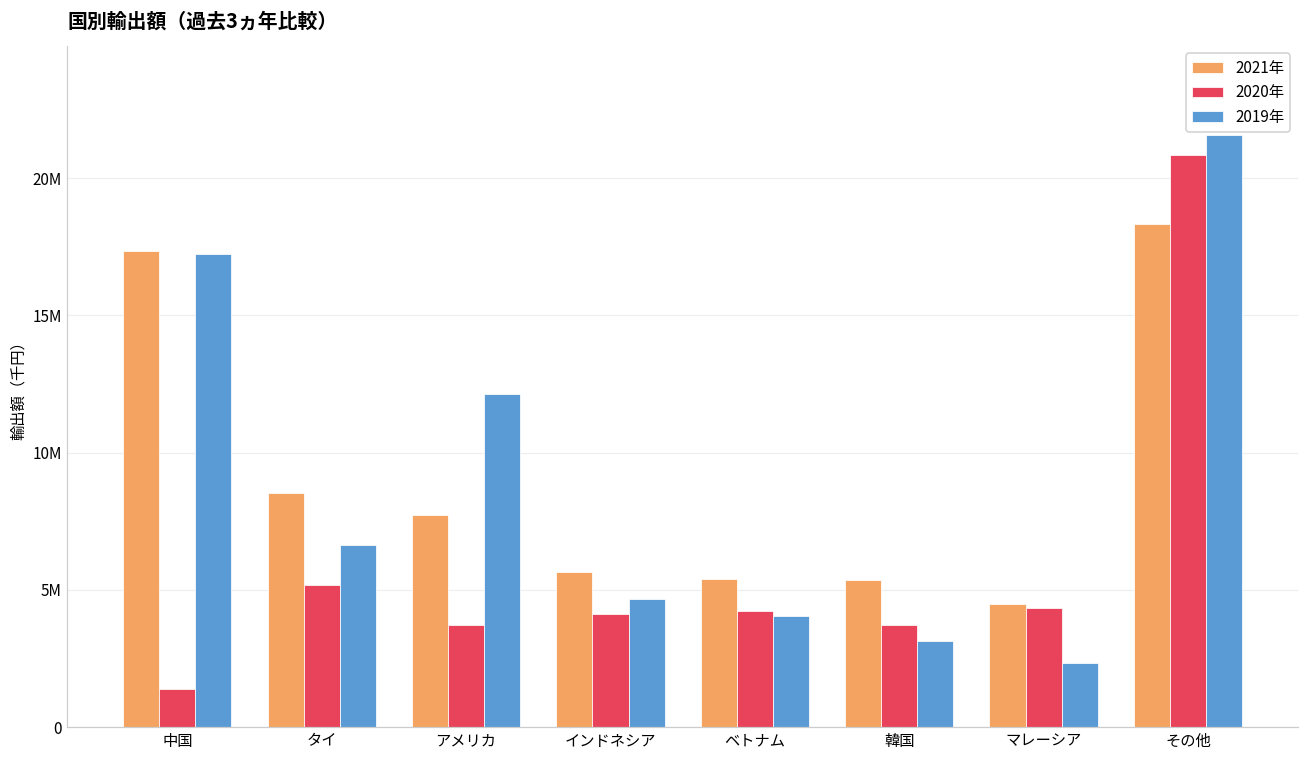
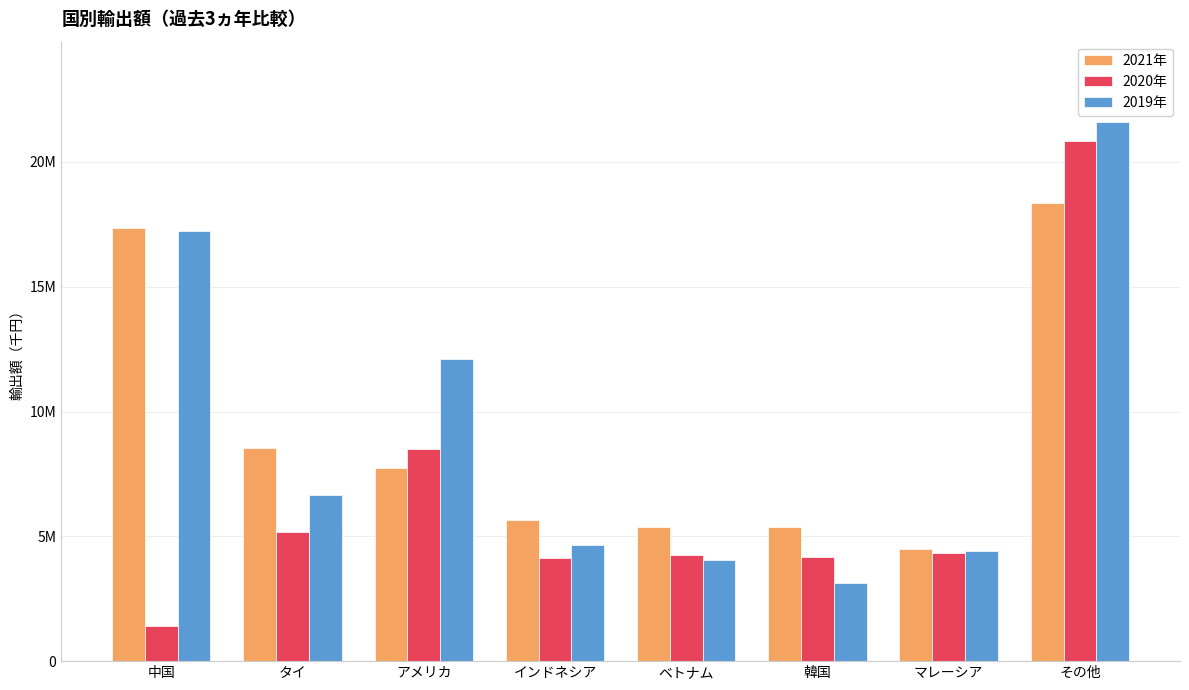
2020年, アメリカ: 3700000 -> 8500000
2020年, 韓国: 3700000 -> 4200000
2019年, マレーシア: 2300000 -> 4400000
